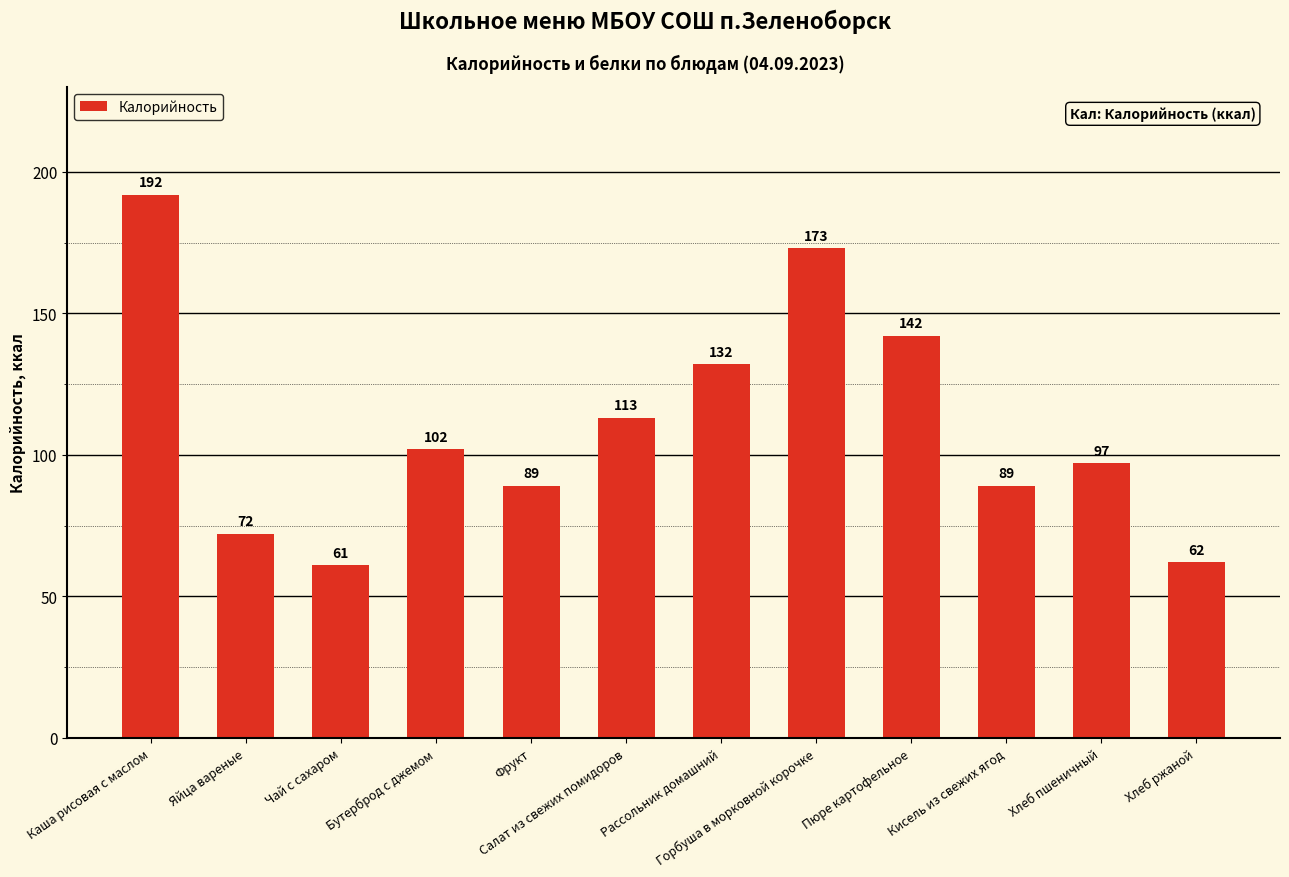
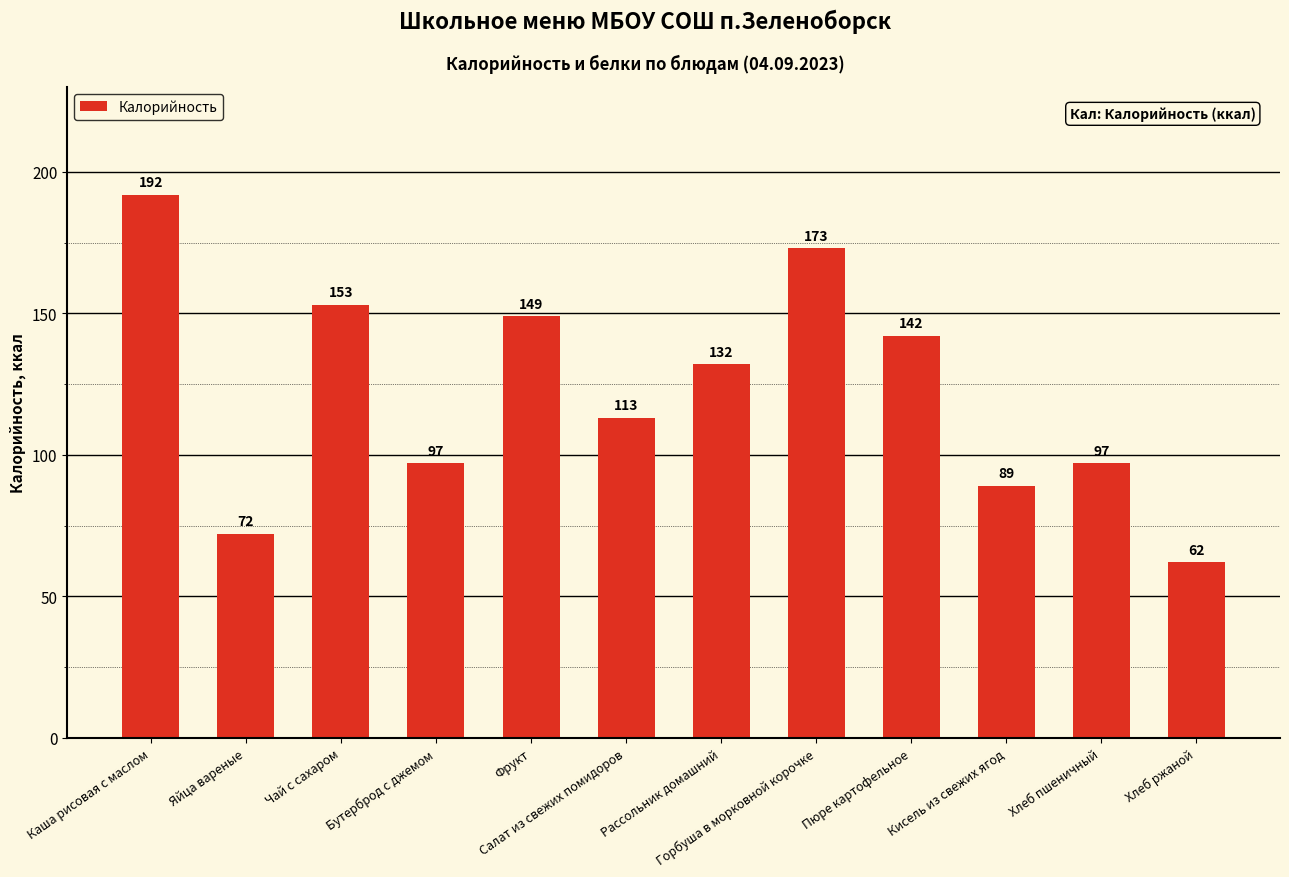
Чай с сахаром: 61 -> 153
Бутерброд с джемом: 102 -> 97
Фрукт: 89 -> 149
